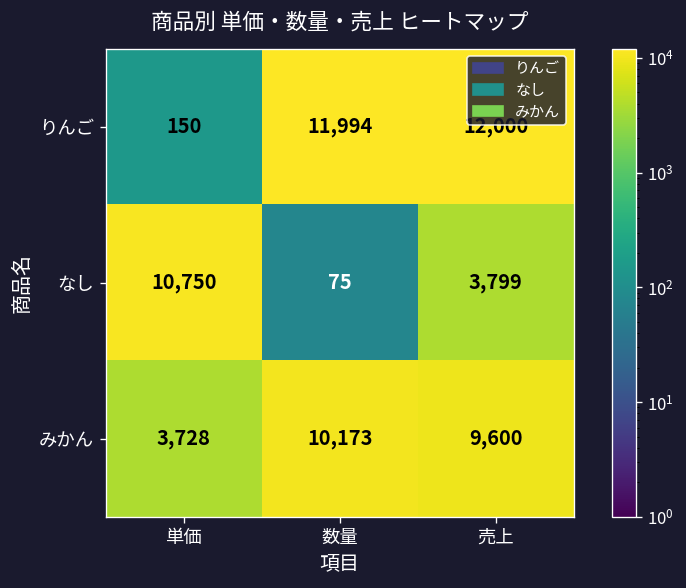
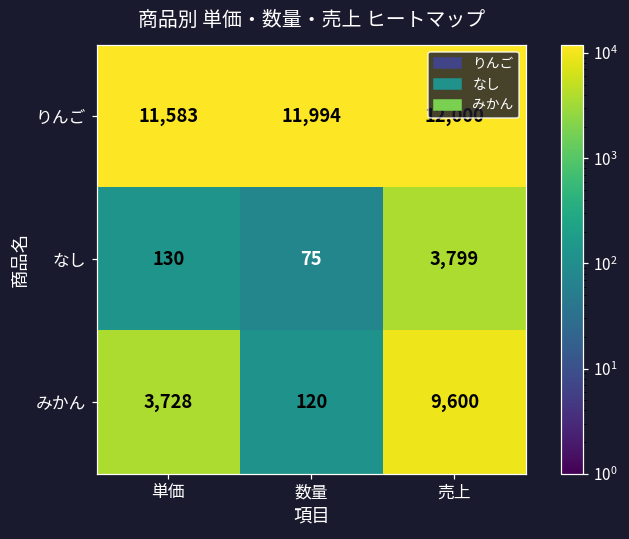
りんご, 単価: 150 -> 11,583
なし, 単価: 10,750 -> 130
みかん, 数量: 10,173 -> 120
